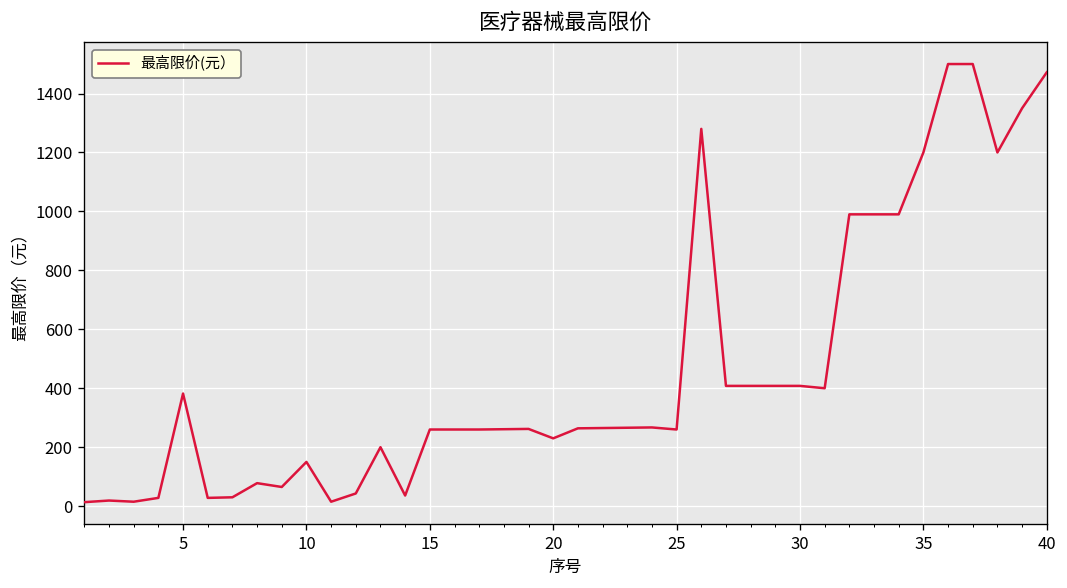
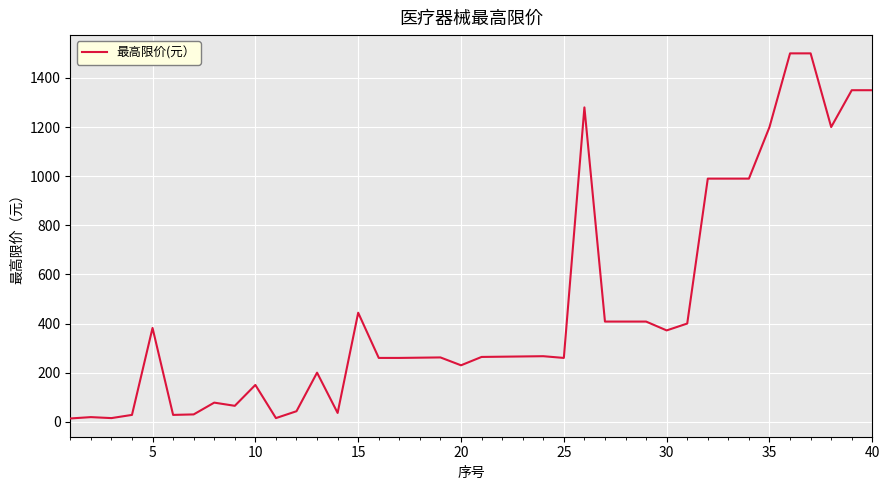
15: 260 -> 440
30: 410 -> 370
40: 1470 -> 1350
